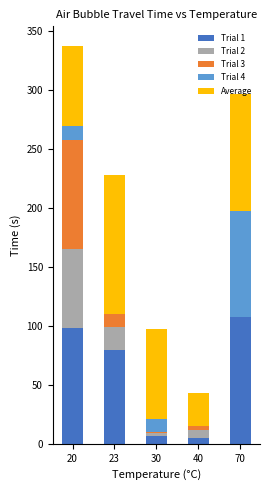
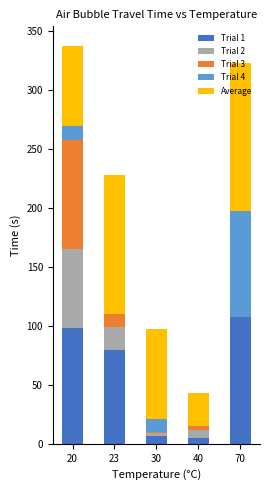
Average, 70: 99 -> 125
